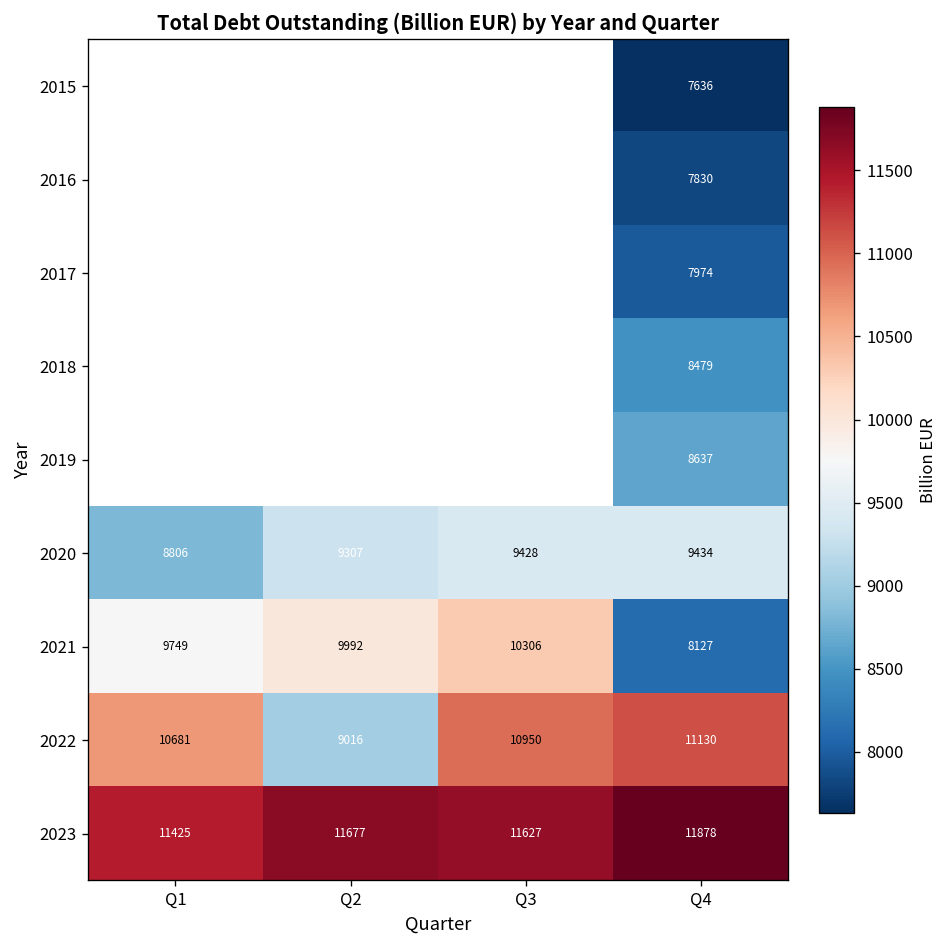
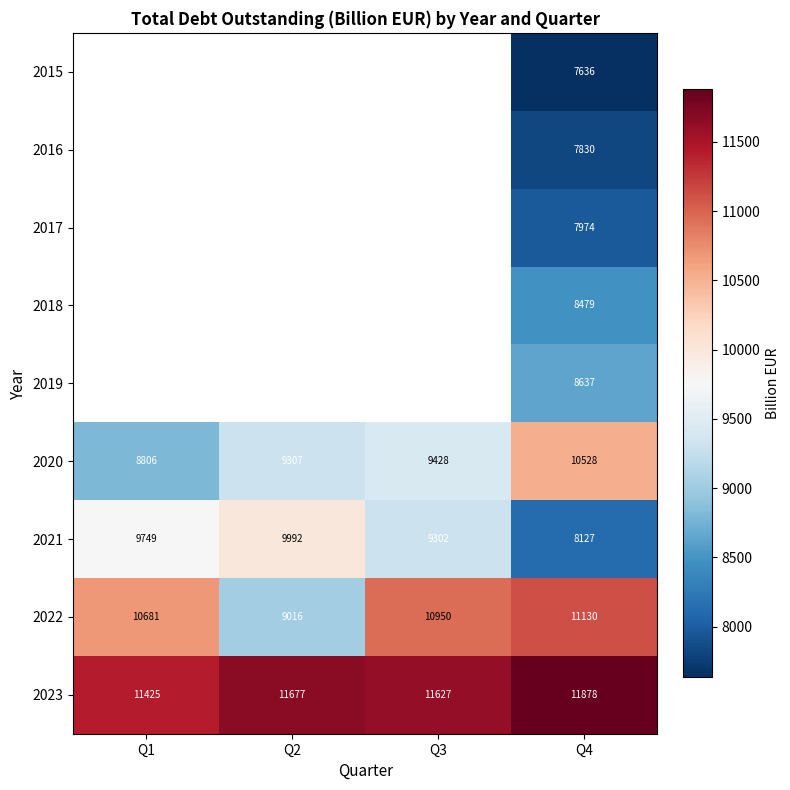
2020, Q4: 9434 -> 10528
2021, Q3: 10306 -> 9302
